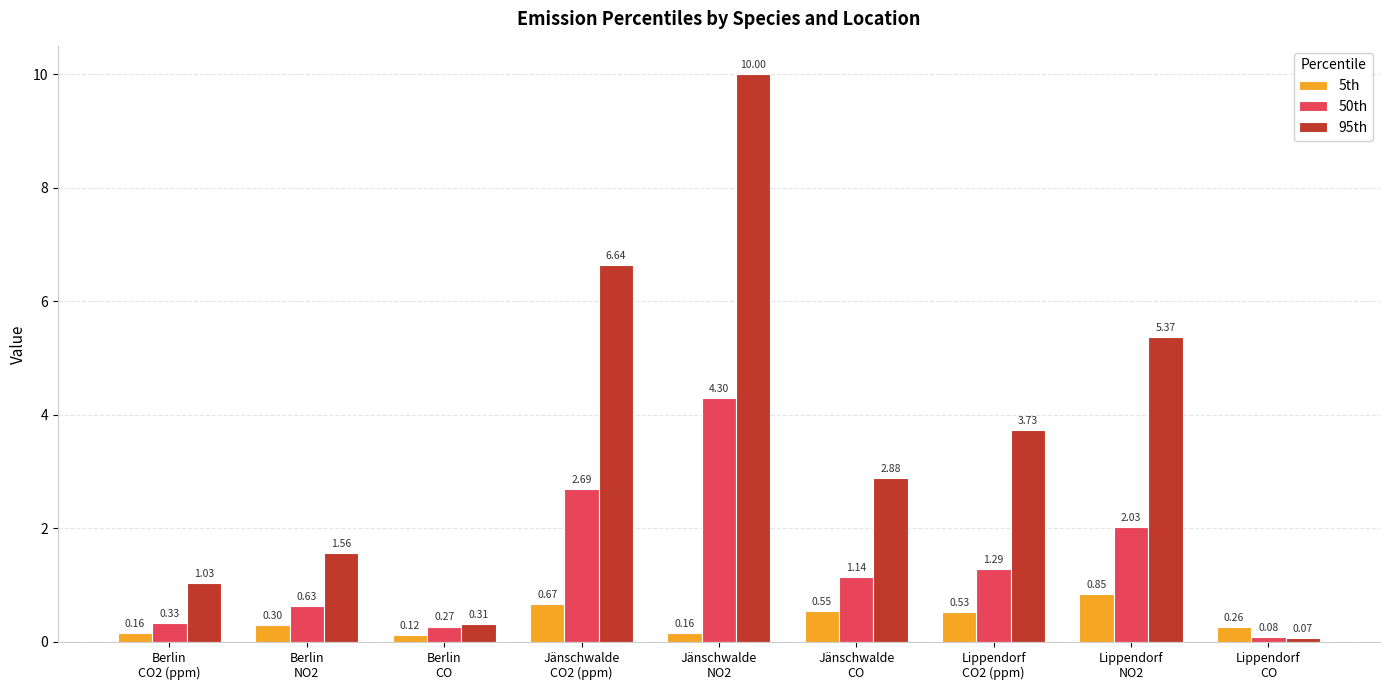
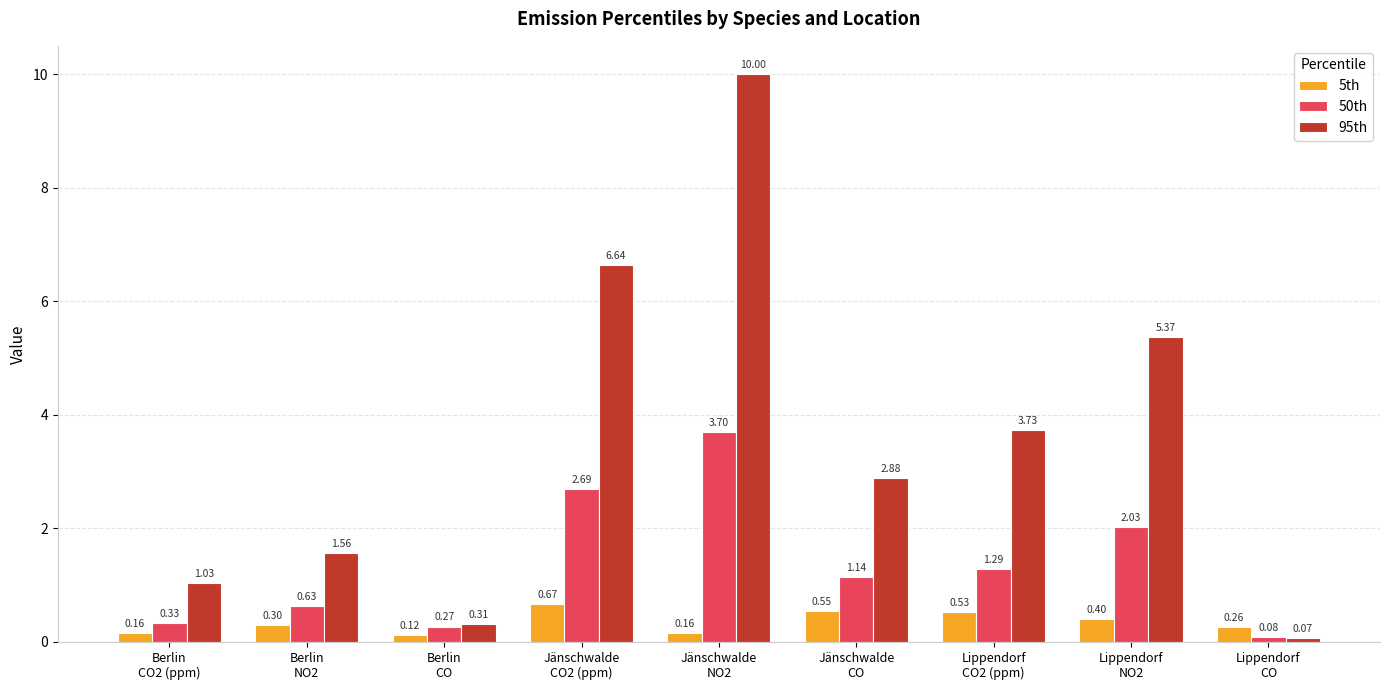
50th, Jänschwalde NO2: 4.30 -> 3.70
5th, Lippendorf NO2: 0.85 -> 0.40
